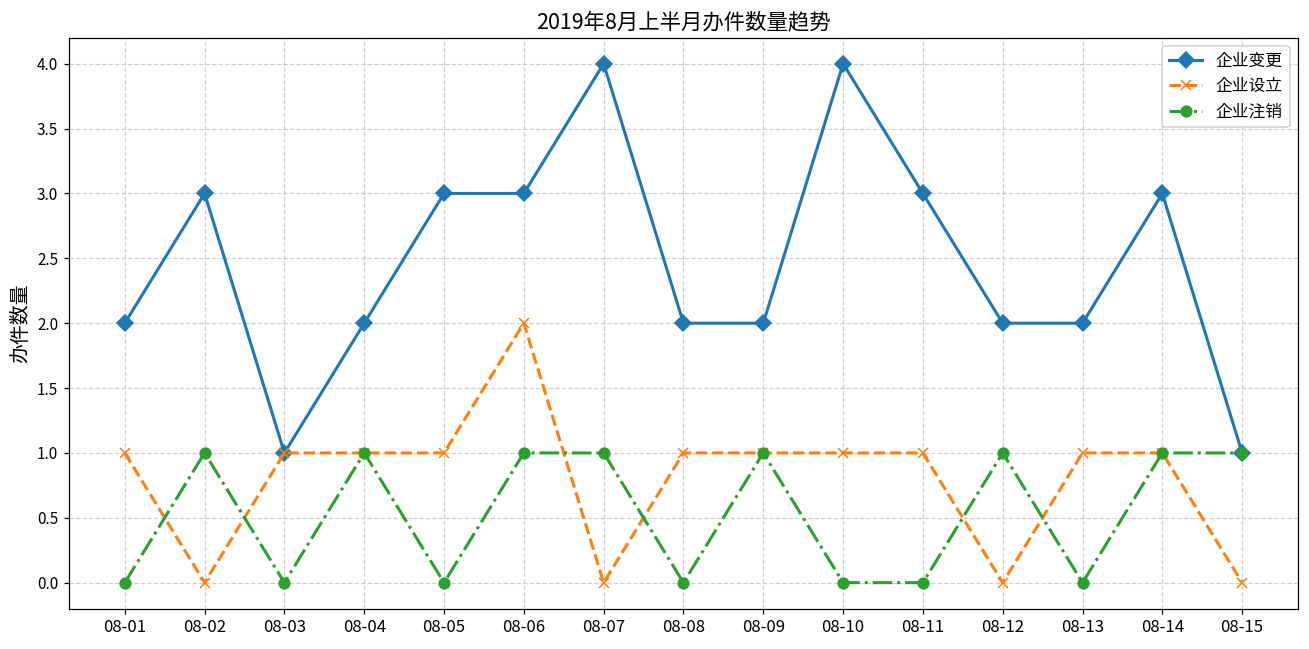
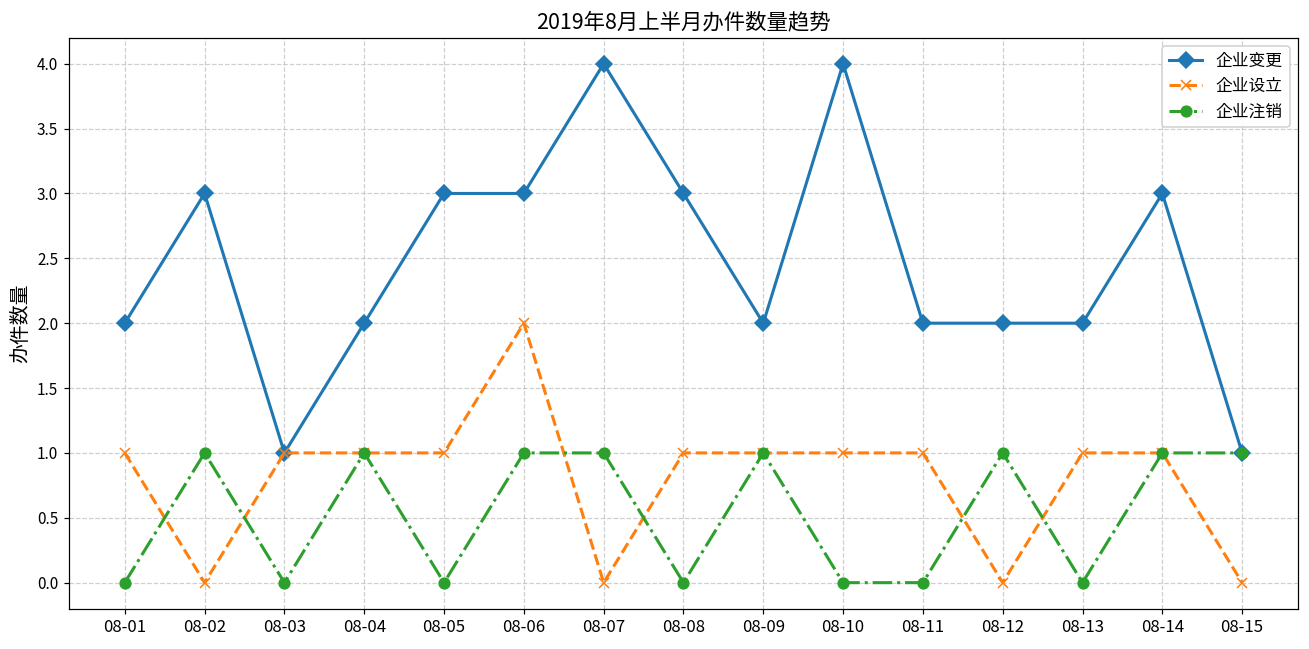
企业变更, 08-08: 2 -> 3
企业变更, 08-11: 3 -> 2
